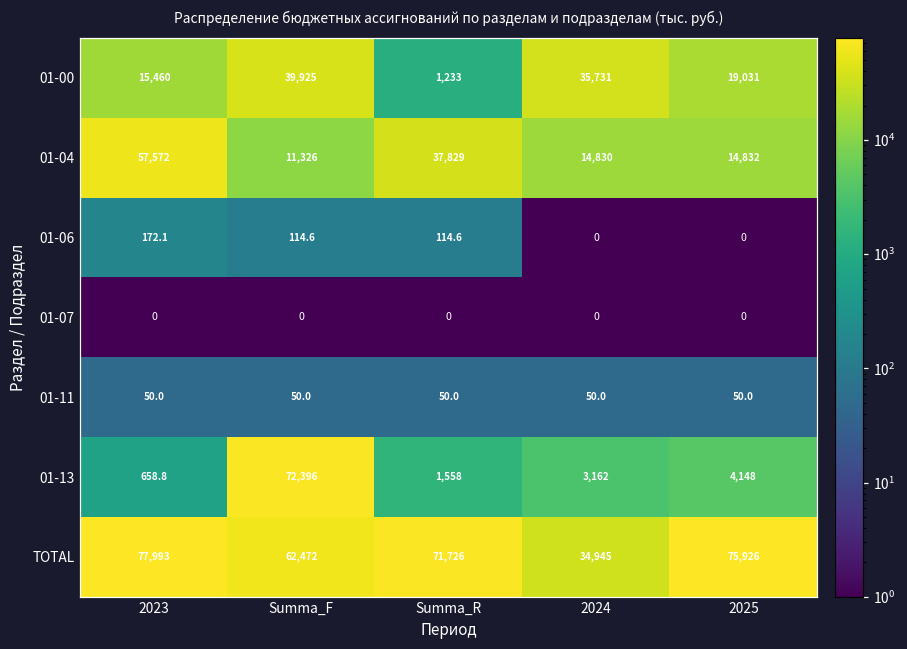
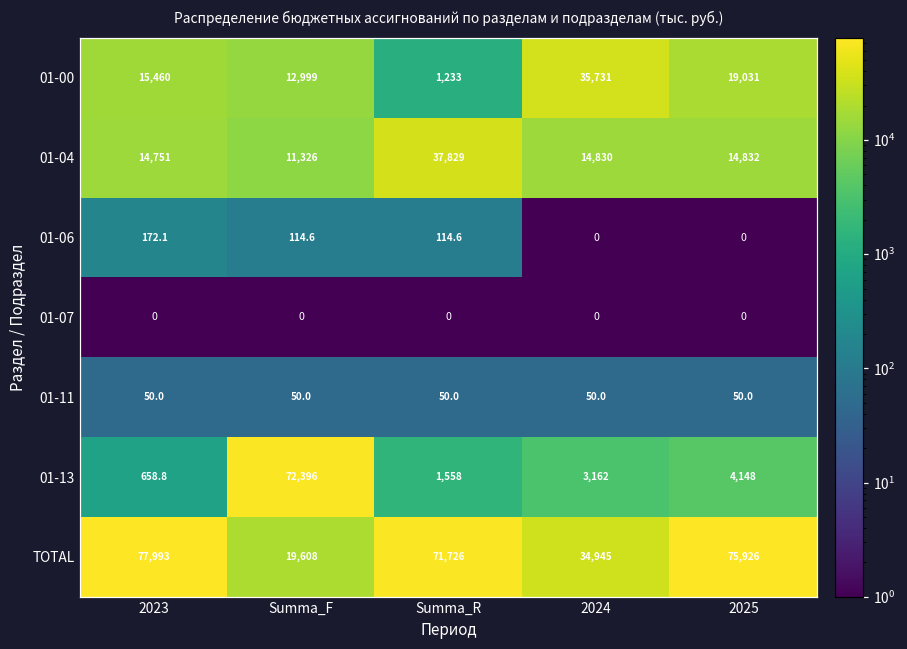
01-00, Summa_F: 39,925 -> 12,999
01-04, 2023: 57,572 -> 14,751
TOTAL, Summa_F: 62,472 -> 19,608
